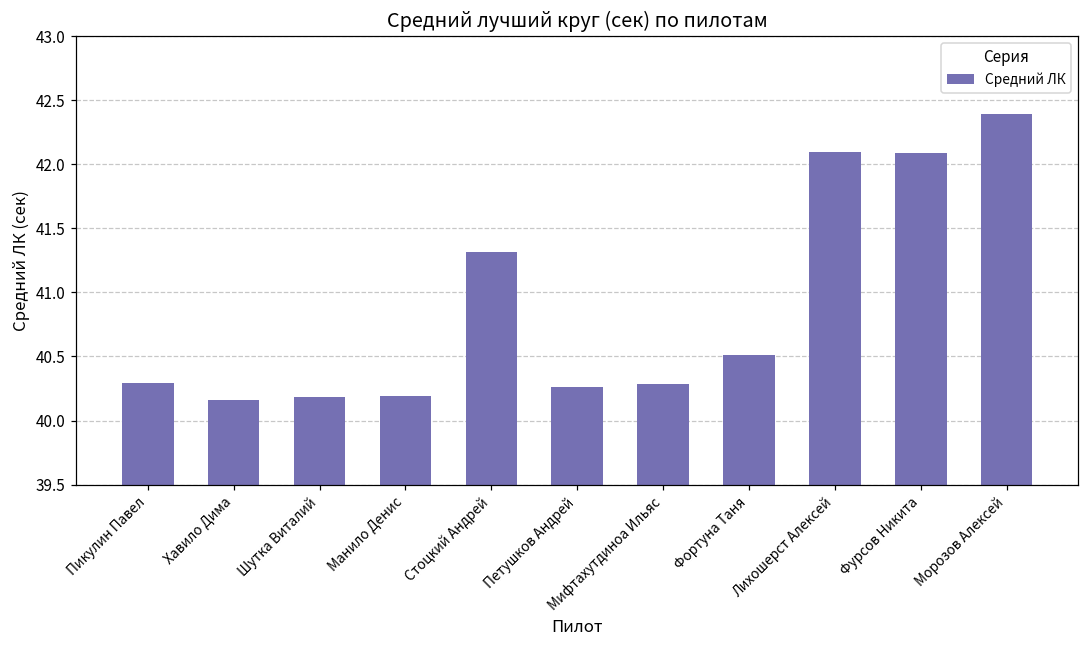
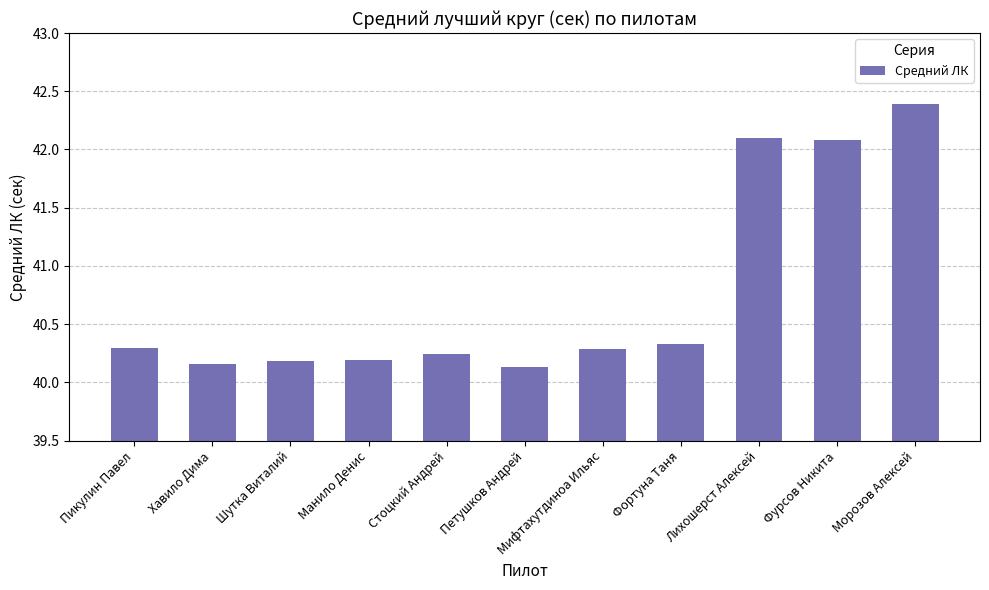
Стоцкий Андрей: 41.31 -> 40.24
Петушков Андрей: 40.26 -> 40.13
Фортуна Таня: 40.51 -> 40.33
